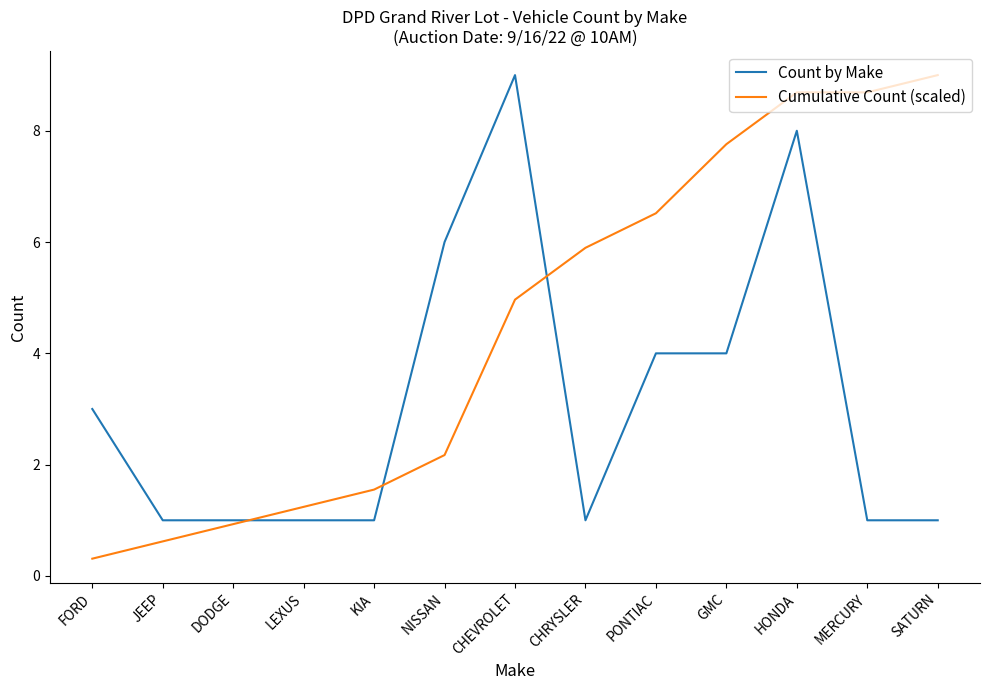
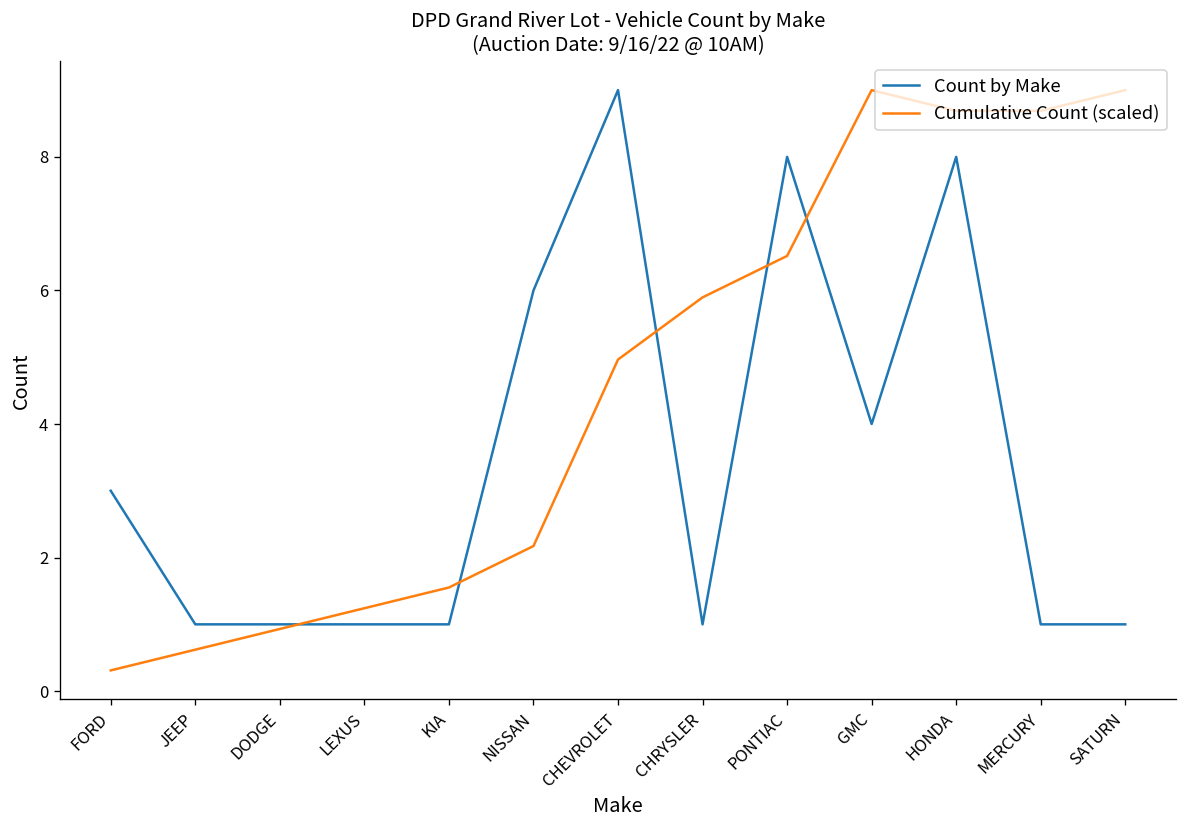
Count by Make, PONTIAC: 4 -> 8
Cumulative Count (scaled), GMC: 7.8 -> 9.0
